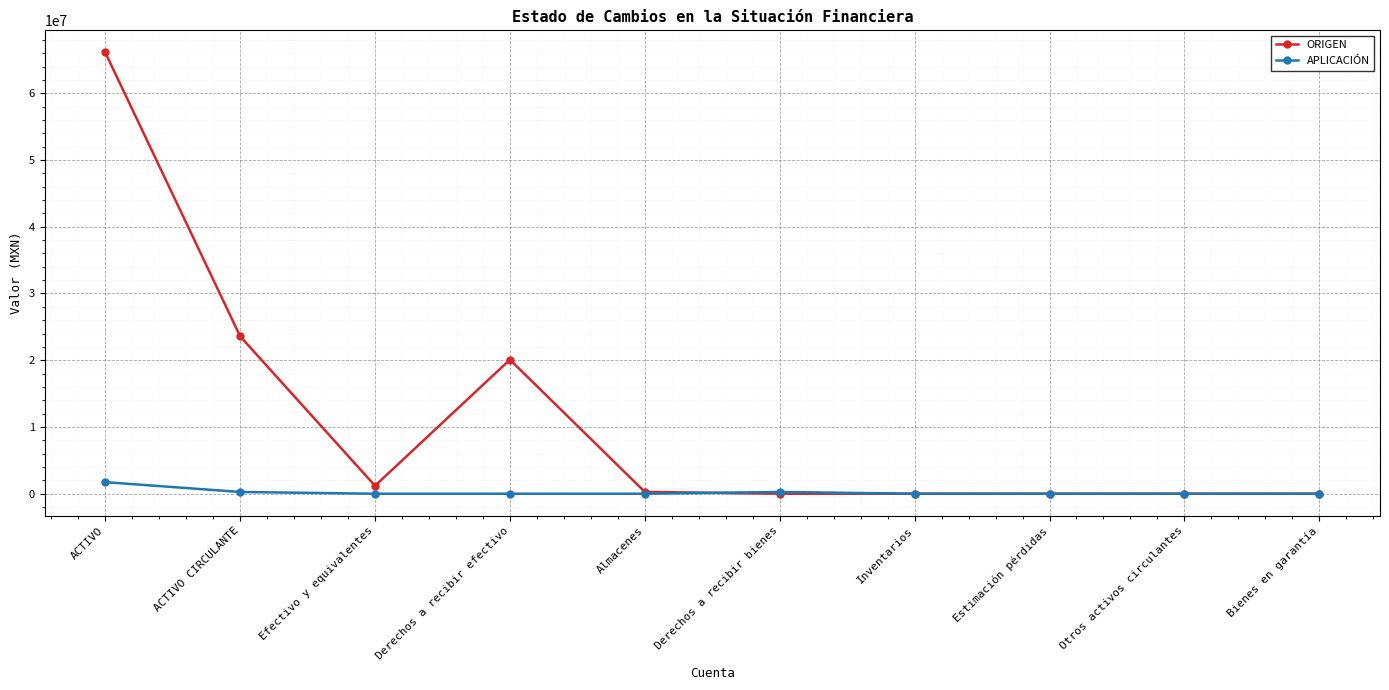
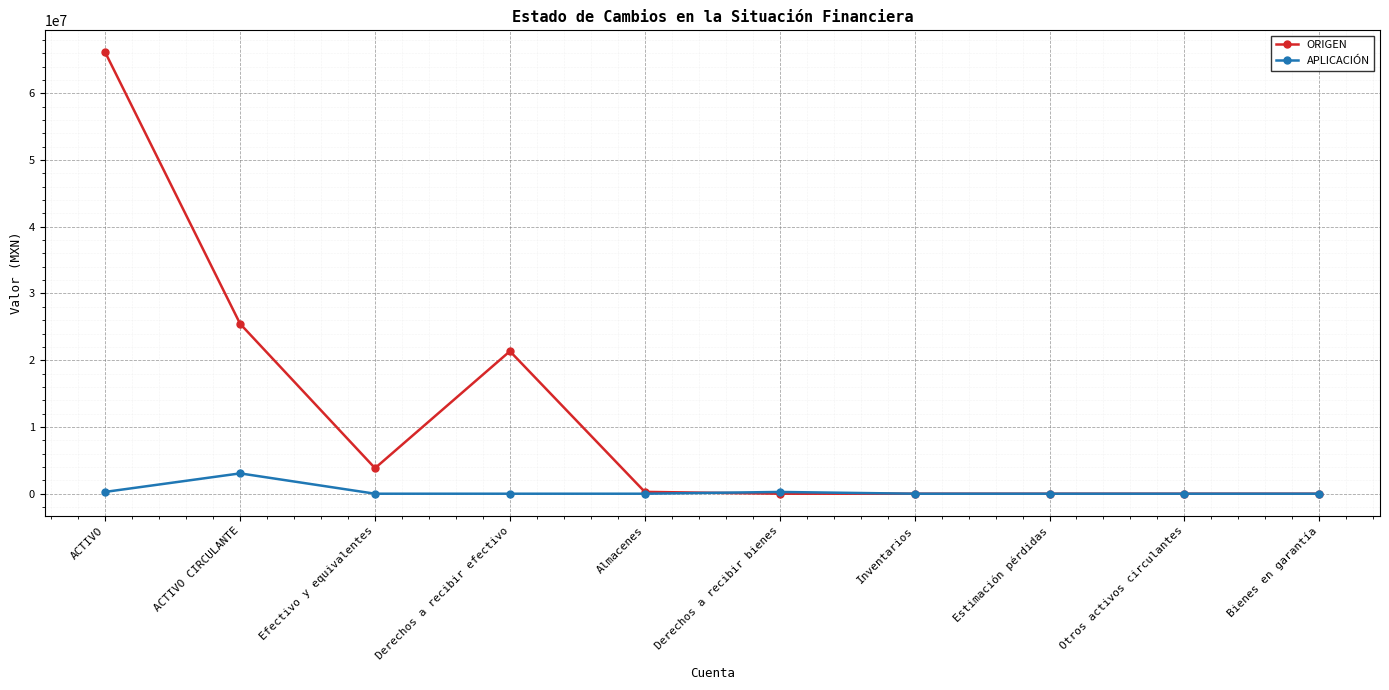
APLICACIÓN, ACTIVO: 2000000 -> 0
ORIGEN, ACTIVO CIRCULANTE: 24000000 -> 25000000
APLICACIÓN, ACTIVO CIRCULANTE: 0 -> 3000000
ORIGEN, Efectivo y equivalentes: 1000000 -> 4000000
ORIGEN, Derechos a recibir efectivo: 20000000 -> 21000000
